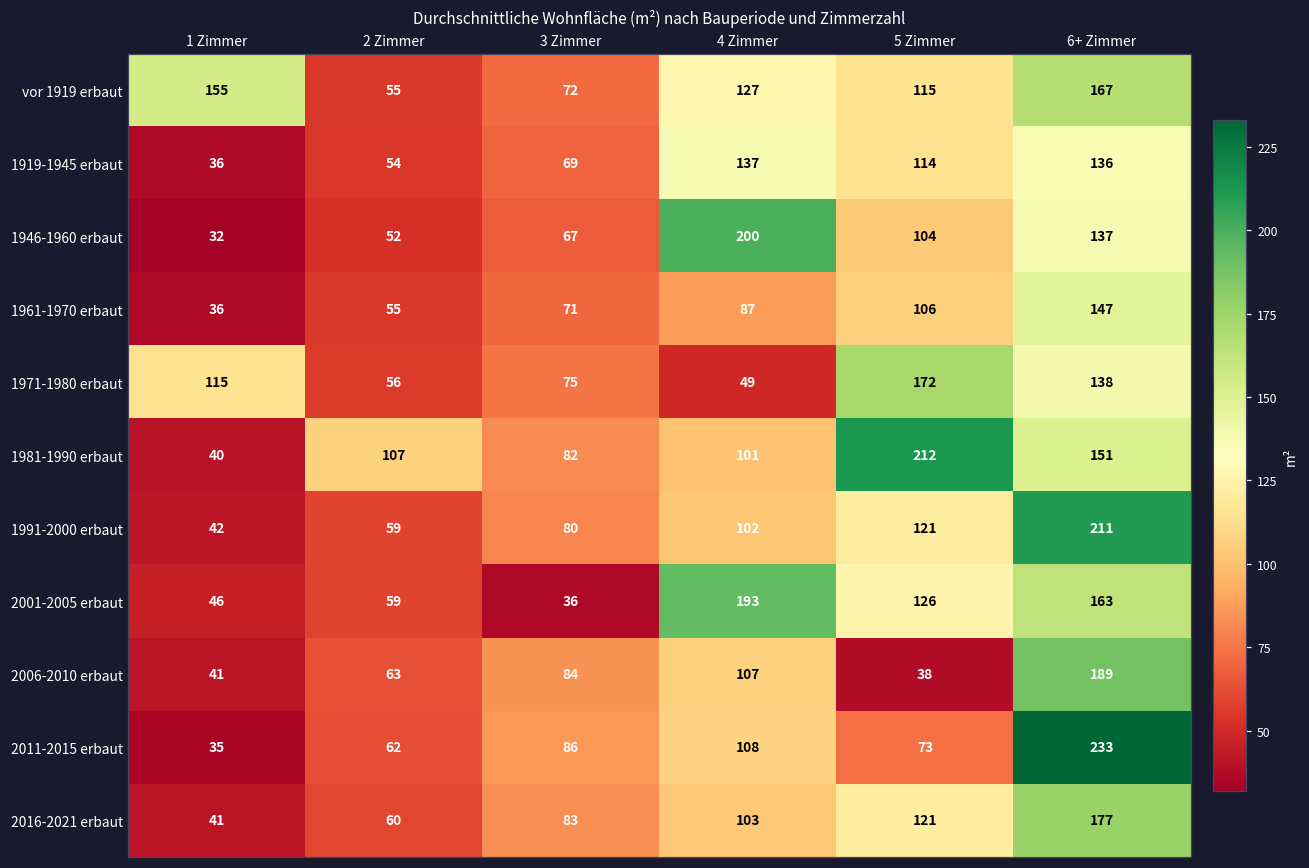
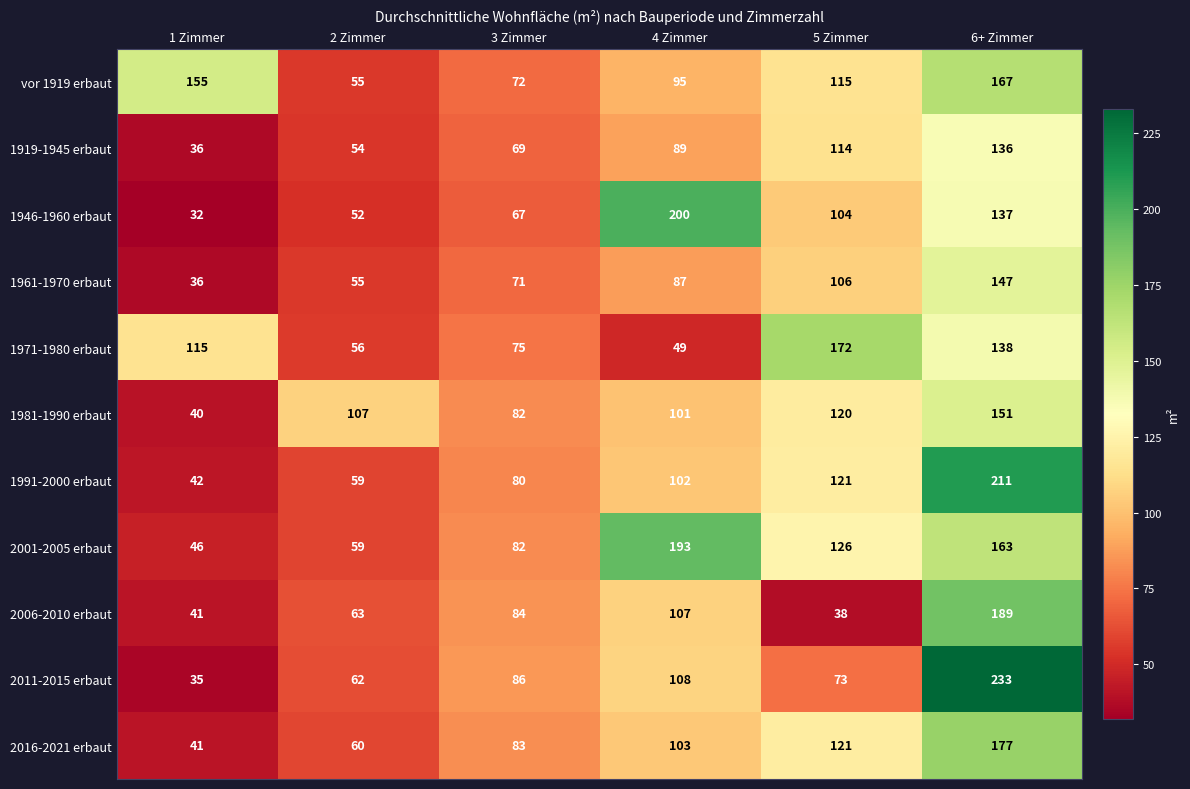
vor 1919 erbaut, 4 Zimmer: 127 -> 95
1919-1945 erbaut, 4 Zimmer: 137 -> 89
1981-1990 erbaut, 5 Zimmer: 212 -> 120
2001-2005 erbaut, 3 Zimmer: 36 -> 82
